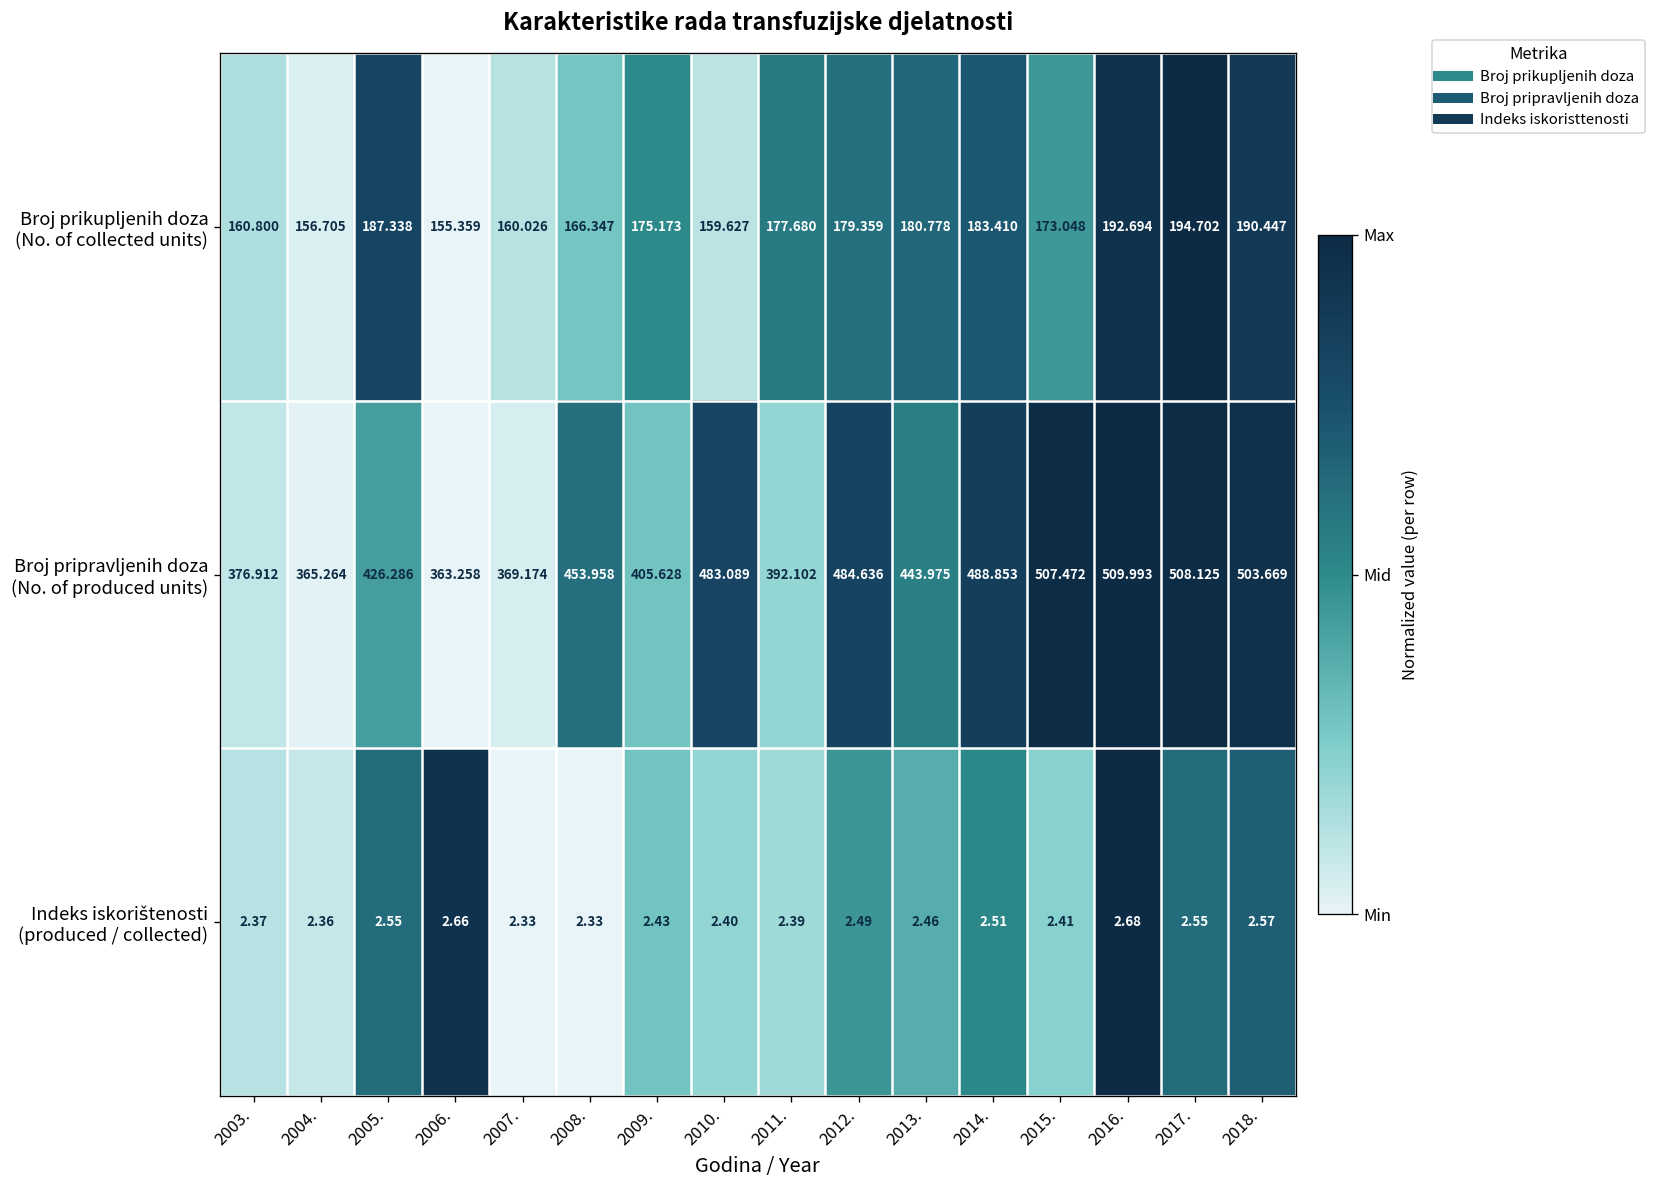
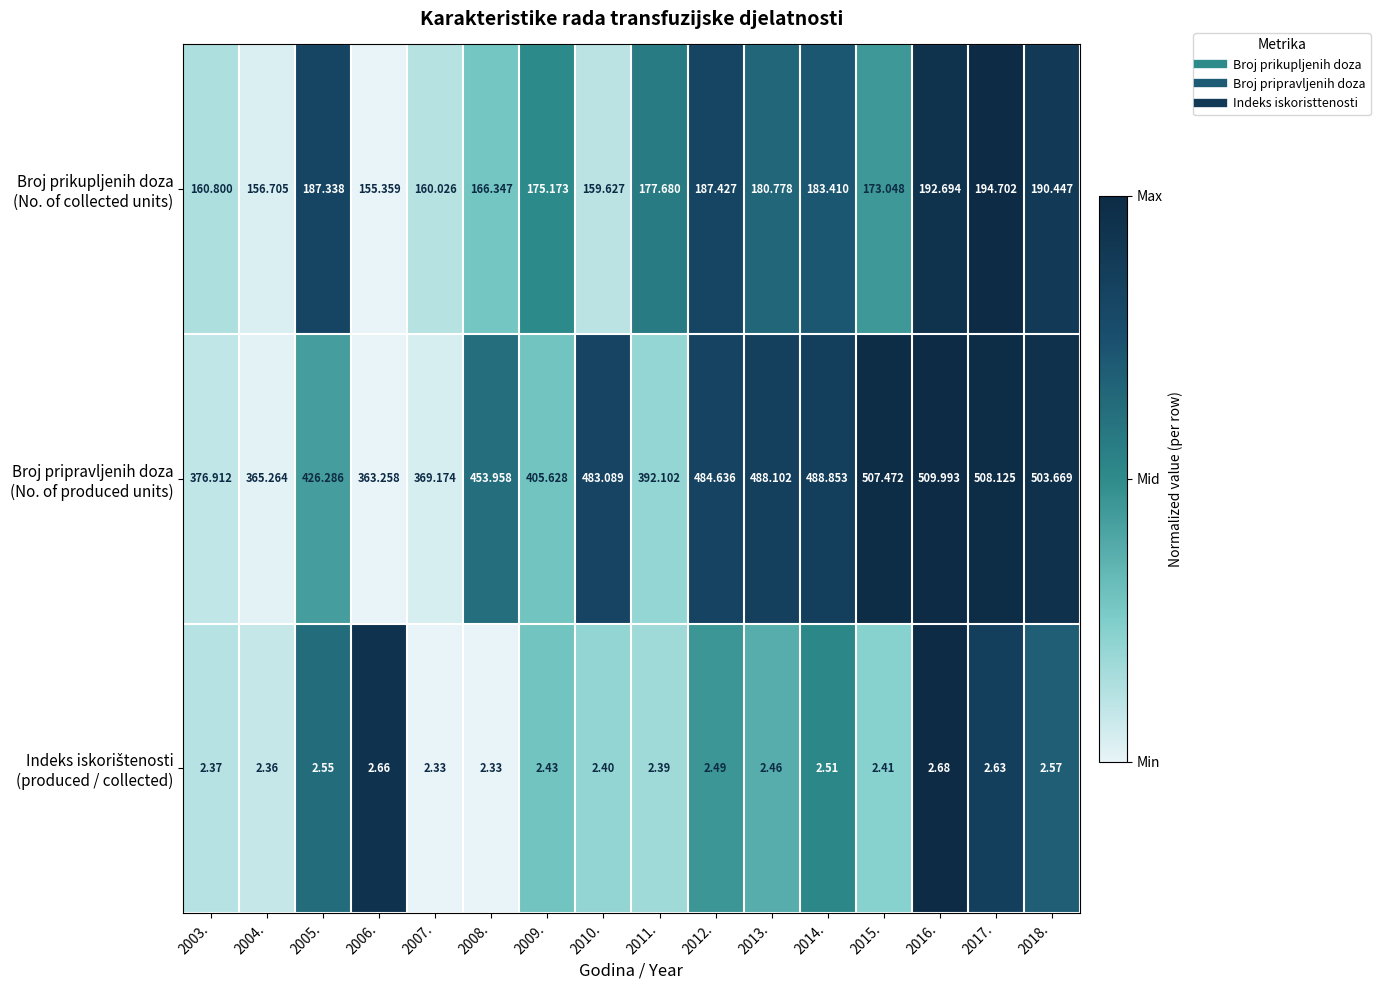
Broj prikupljenih doza (No. of collected units), 2012.: 179.359 -> 187.427
Broj pripravljenih doza (No. of produced units), 2013.: 443.975 -> 488.102
Indeks iskorištenosti (produced / collected), 2017.: 2.55 -> 2.63
